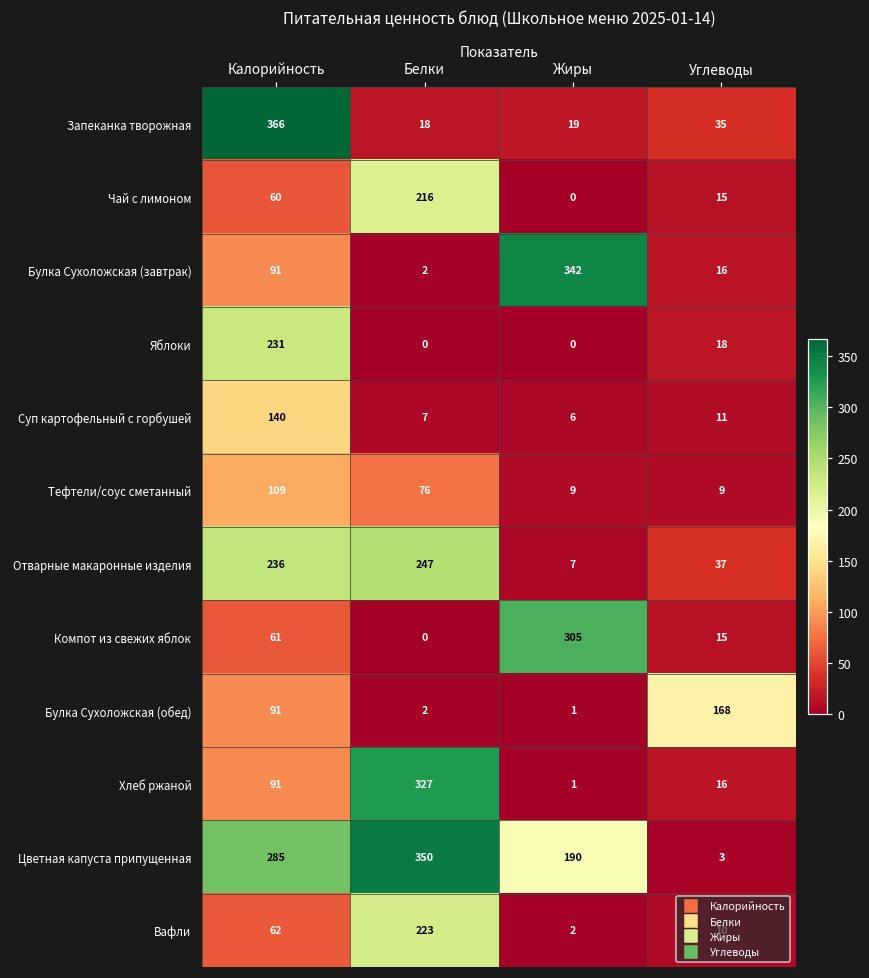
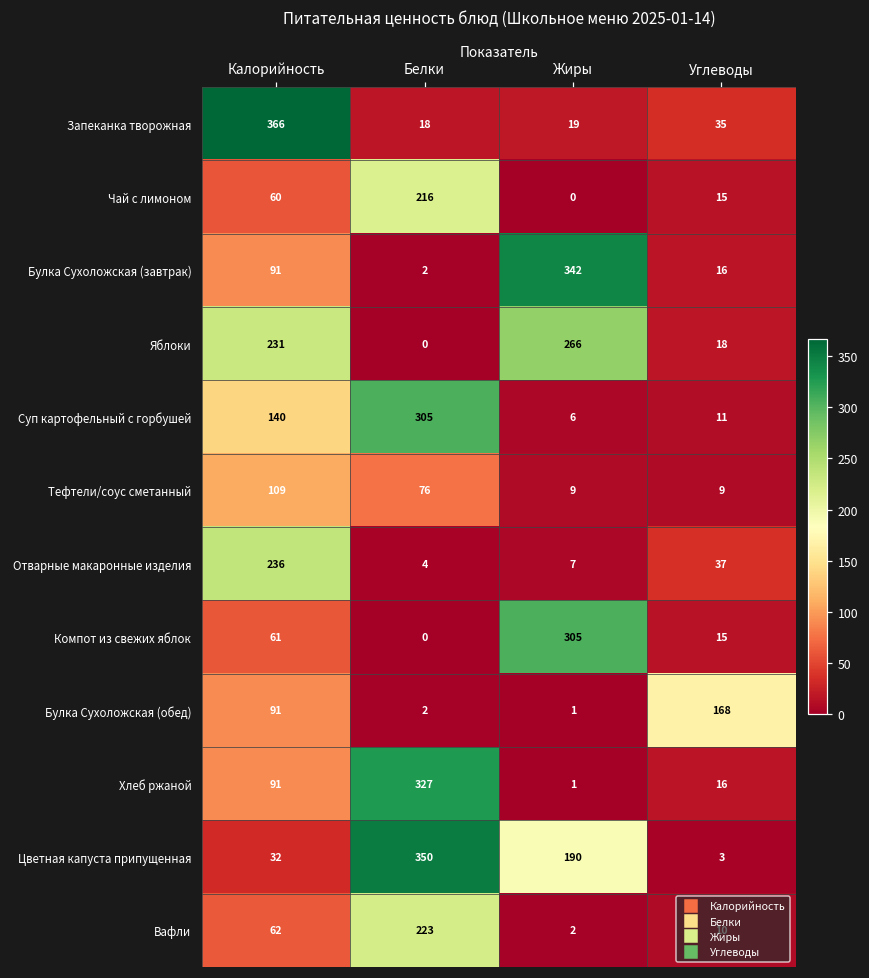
Яблоки, Жиры: 0 -> 266
Суп картофельный с горбушей, Белки: 7 -> 305
Отварные макаронные изделия, Белки: 247 -> 4
Цветная капуста припущенная, Калорийность: 285 -> 32
